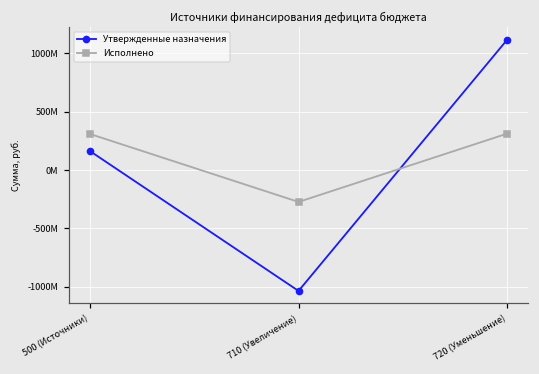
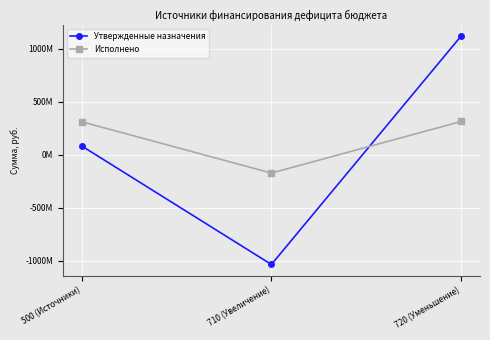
Утвержденные назначения, 500 (Источники): 160000000 -> 80000000
Исполнено, 710 (Увеличение): -270000000 -> -170000000
